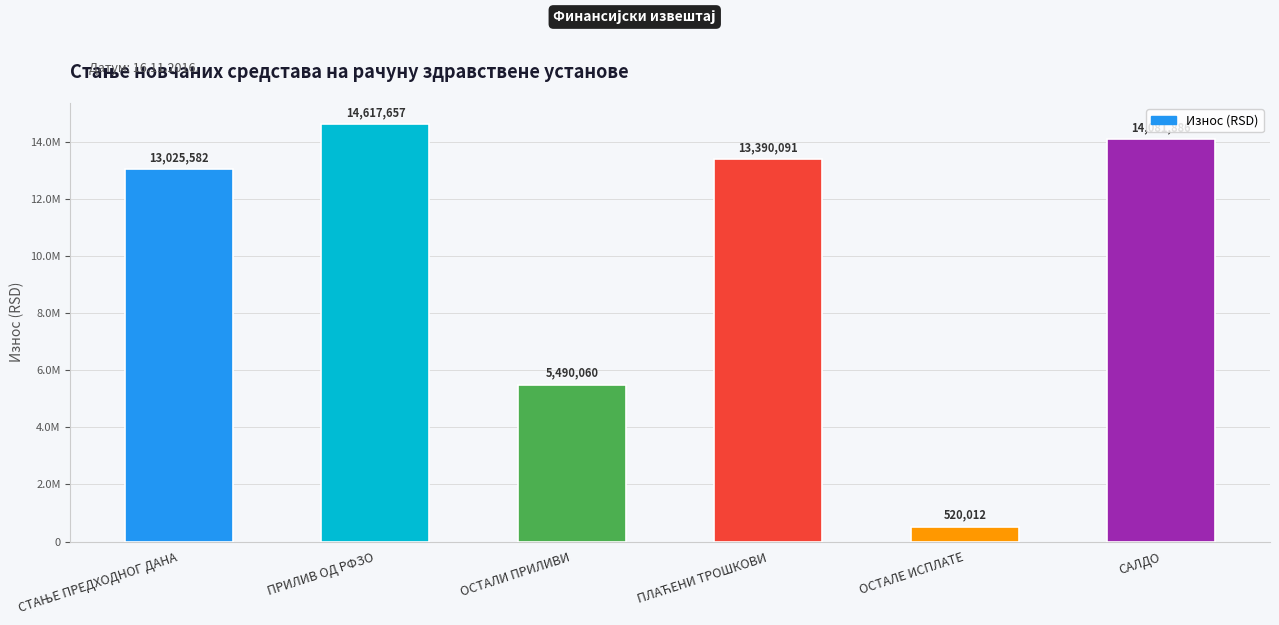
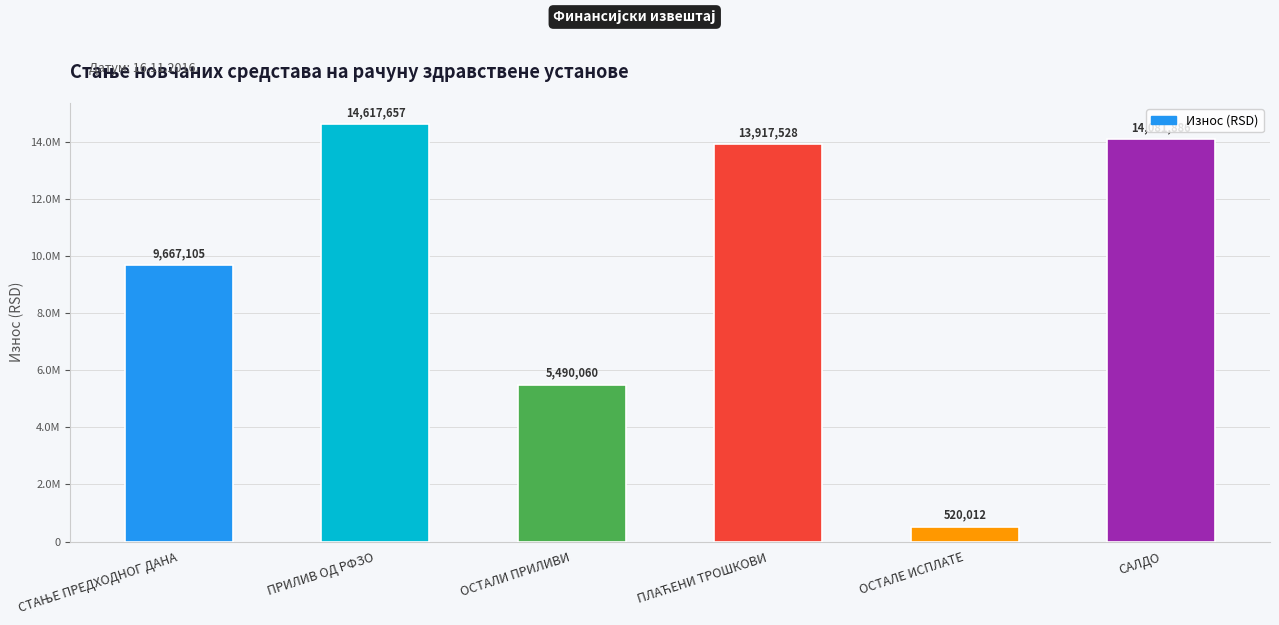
СТАЊЕ ПРЕДХОДНОГ ДАНА: 13,025,582 -> 9,667,105
ПЛАЋЕНИ ТРОШКОВИ: 13,390,091 -> 13,917,528
